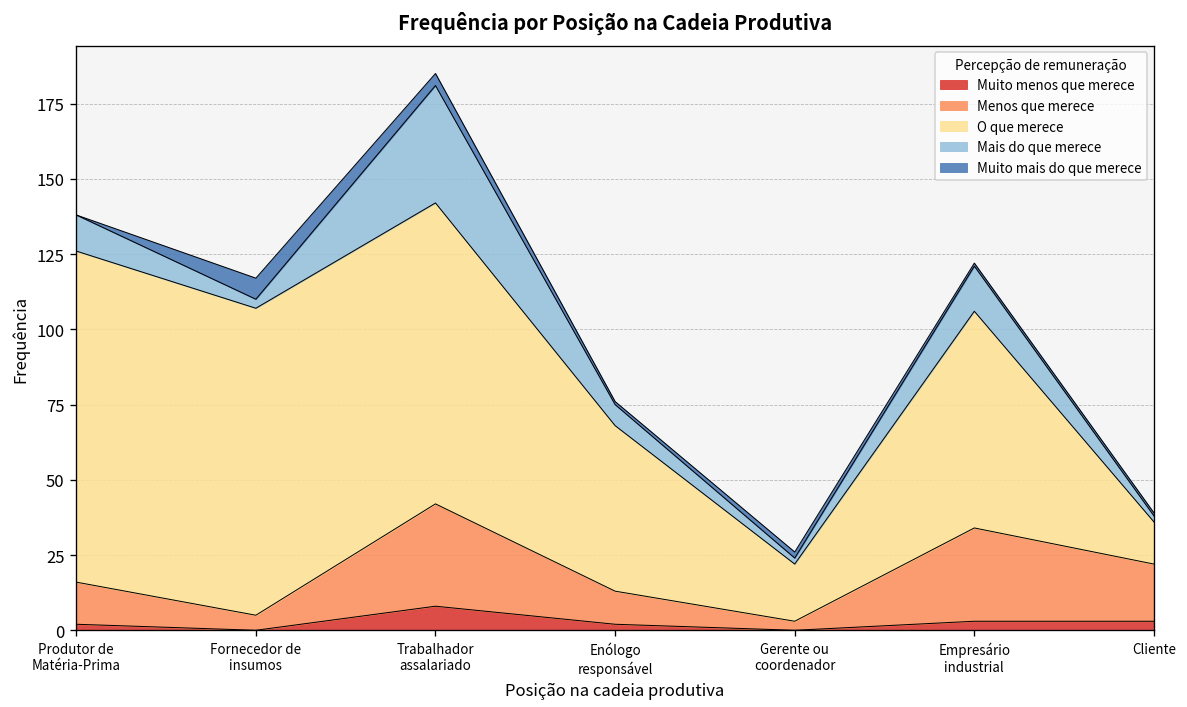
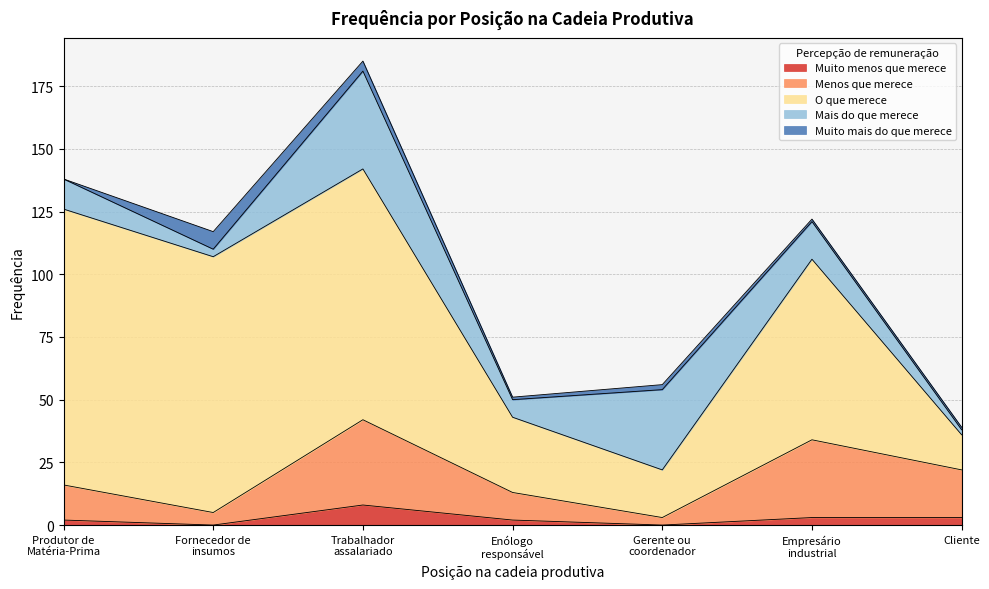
O que merece, Enólogo responsável: 55 -> 30
Mais do que merece, Gerente ou coordenador: 2 -> 32
